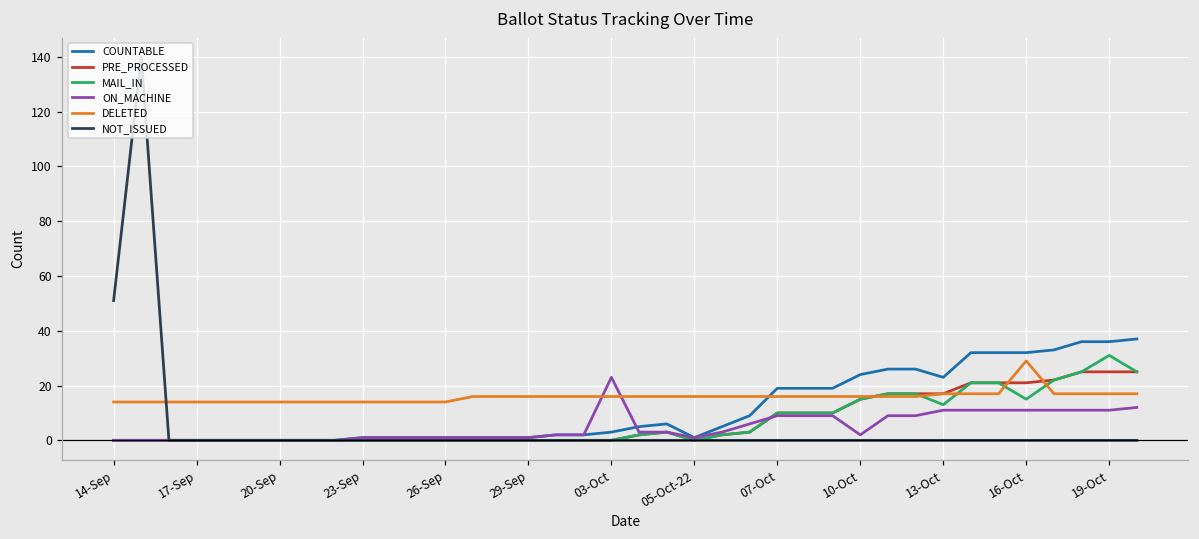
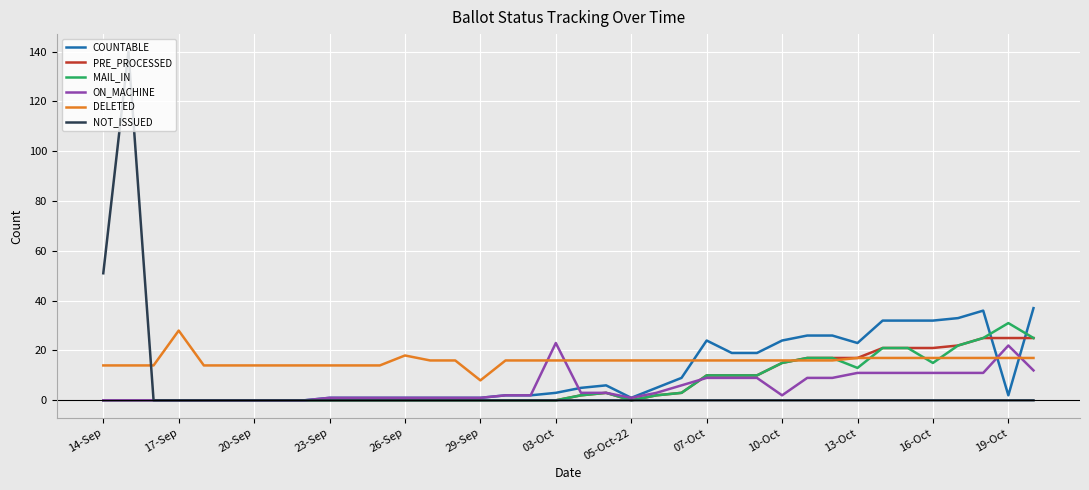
DELETED, 17-Sep: 14 -> 28
DELETED, 26-Sep: 14 -> 18
DELETED, 29-Sep: 16 -> 8
COUNTABLE, 07-Oct: 19 -> 24
DELETED, 16-Oct: 29 -> 17
COUNTABLE, 19-Oct: 36 -> 2
ON_MACHINE, 19-Oct: 11 -> 22
